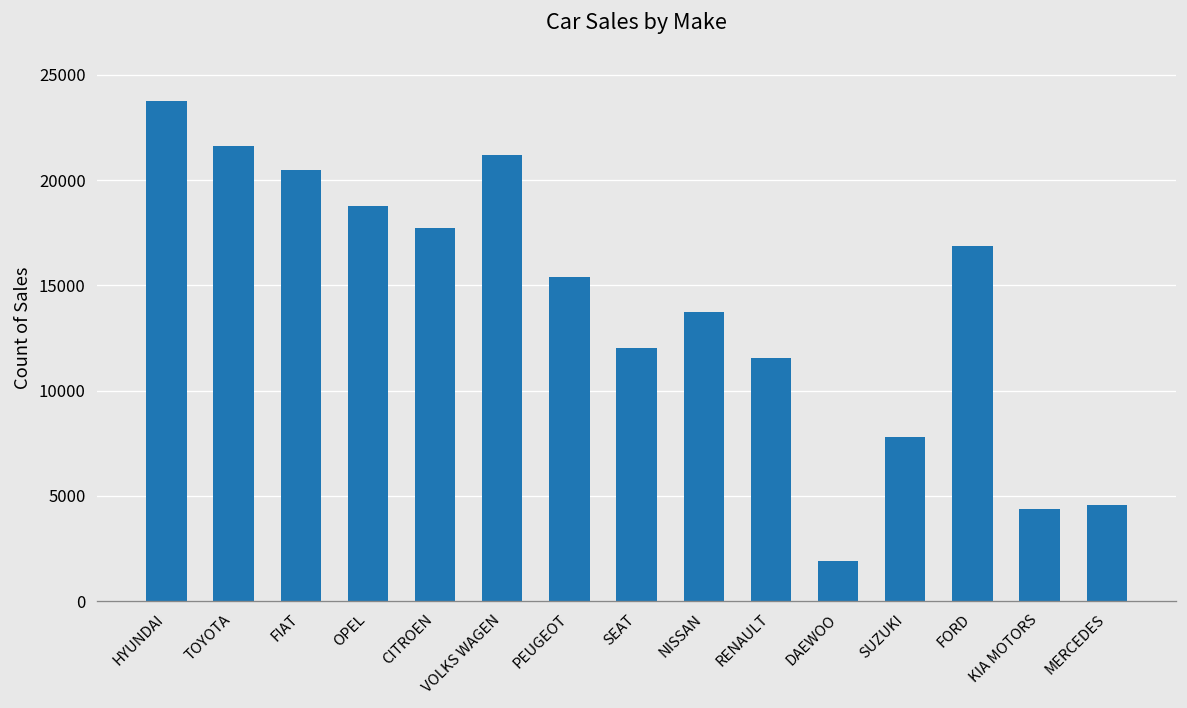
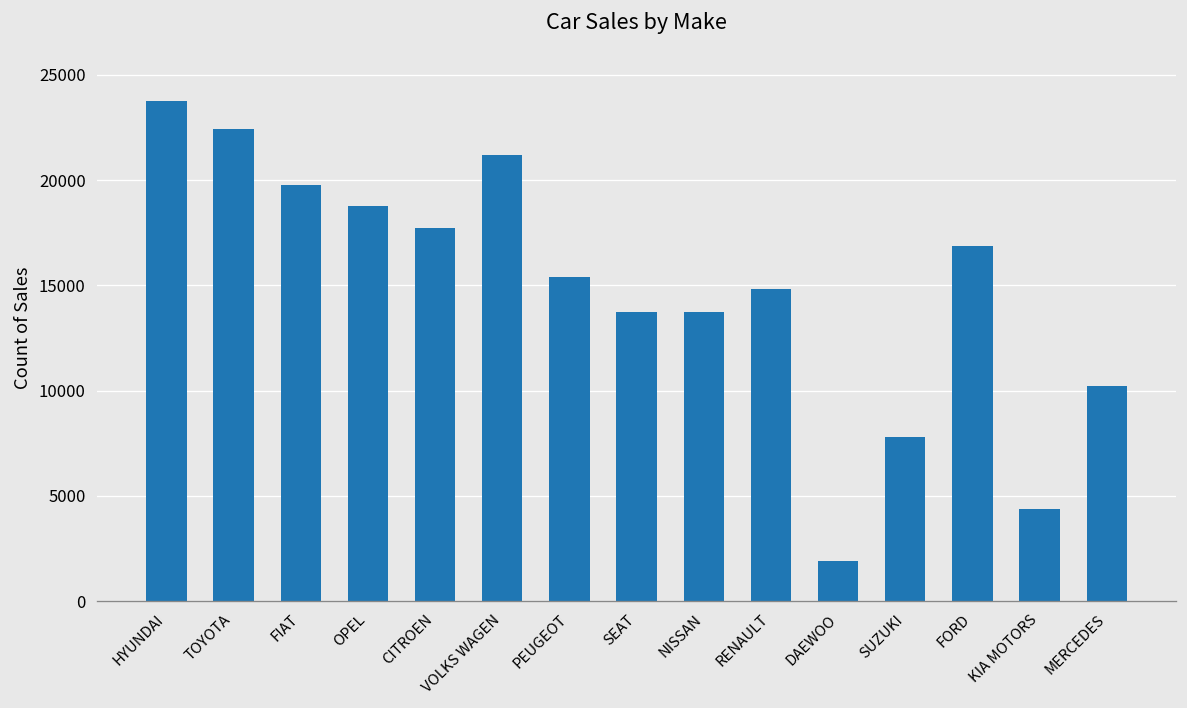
TOYOTA: 21600 -> 22400
FIAT: 20500 -> 19800
SEAT: 12000 -> 13700
RENAULT: 11600 -> 14800
MERCEDES: 4600 -> 10200
